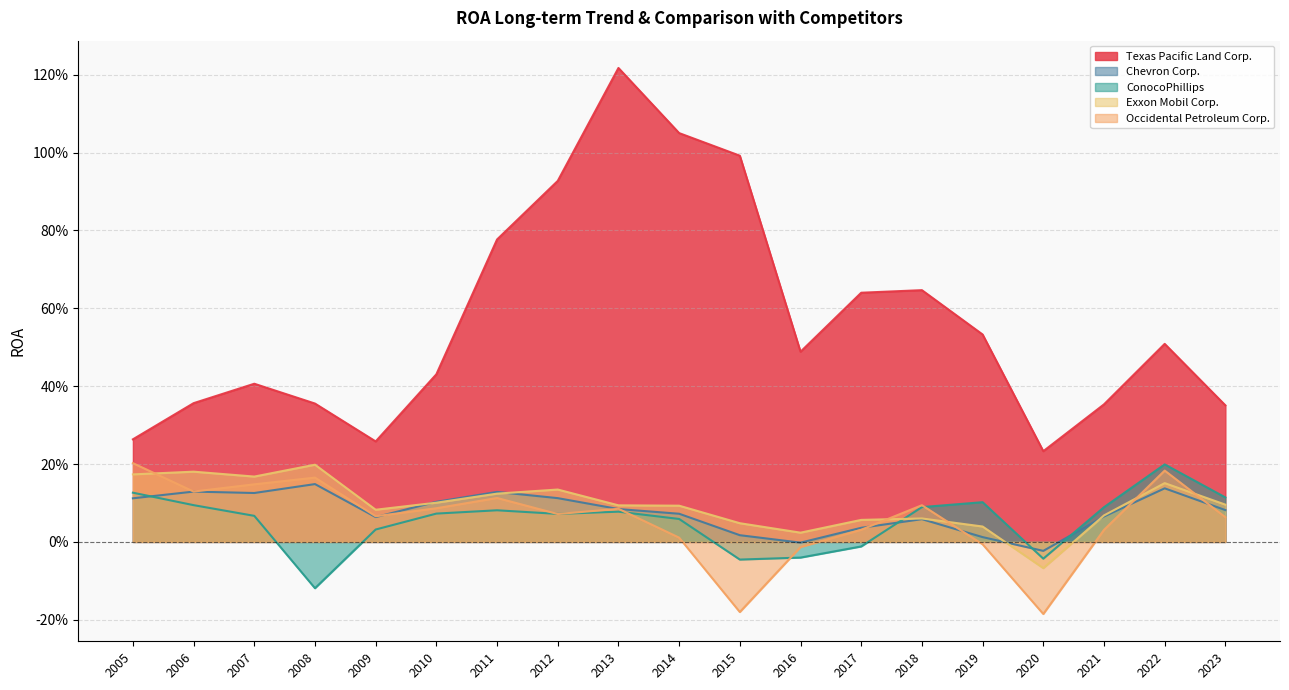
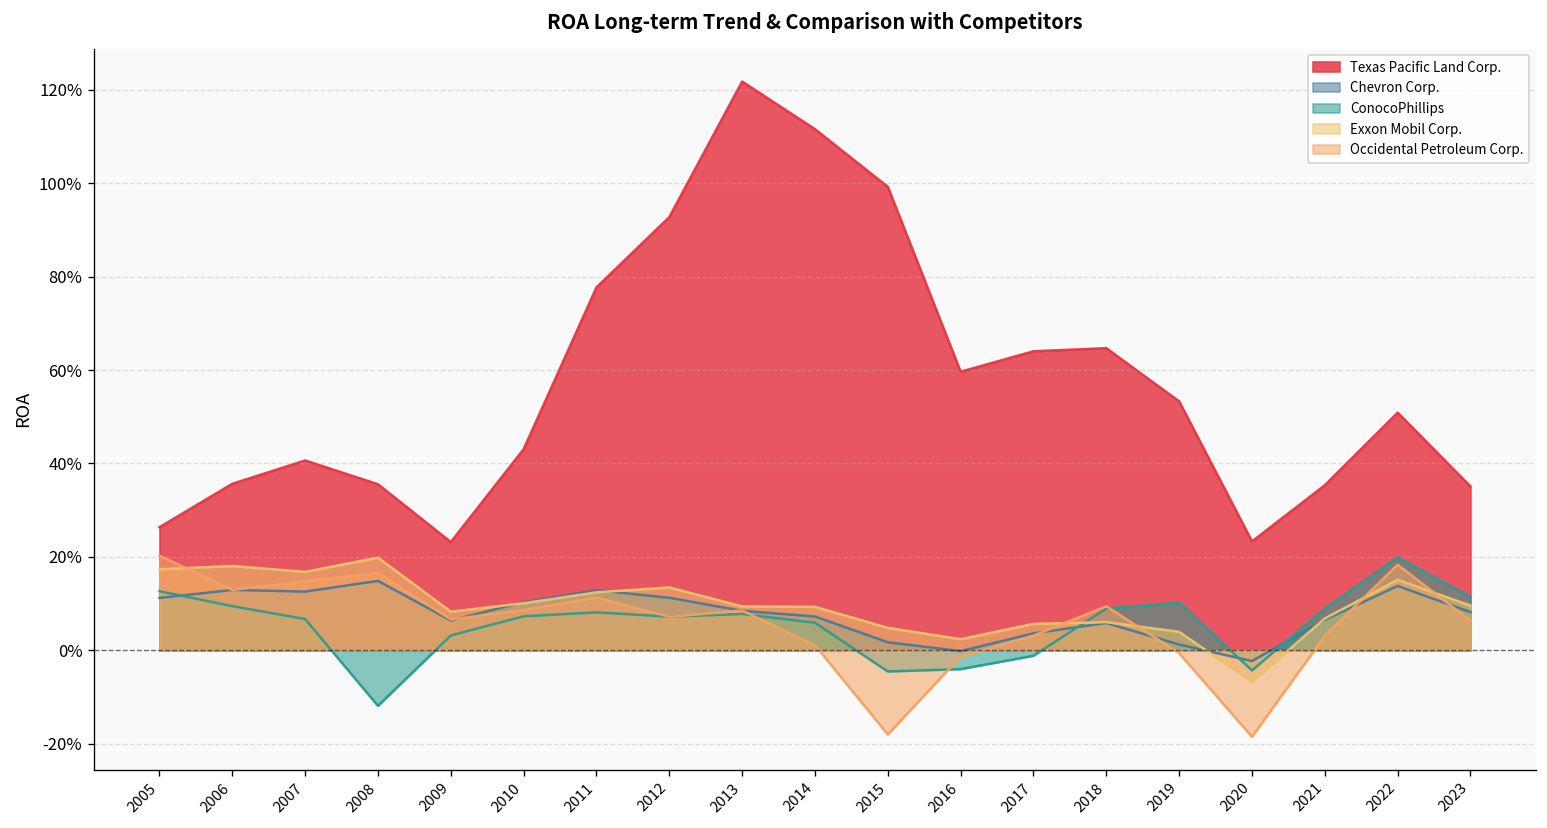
Texas Pacific Land Corp., 2009: 26% -> 23%
Texas Pacific Land Corp., 2014: 105% -> 112%
Texas Pacific Land Corp., 2016: 49% -> 60%
